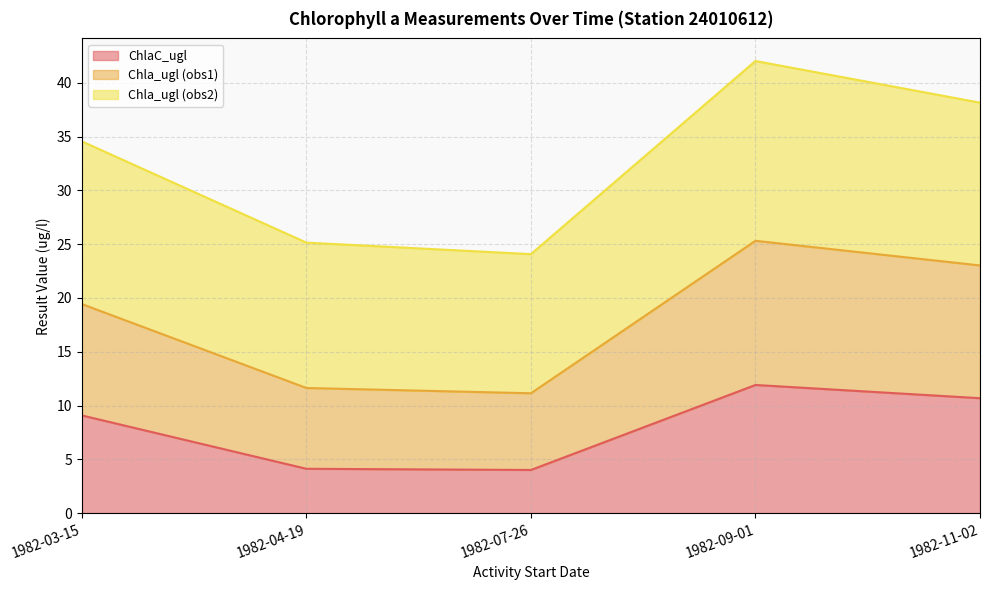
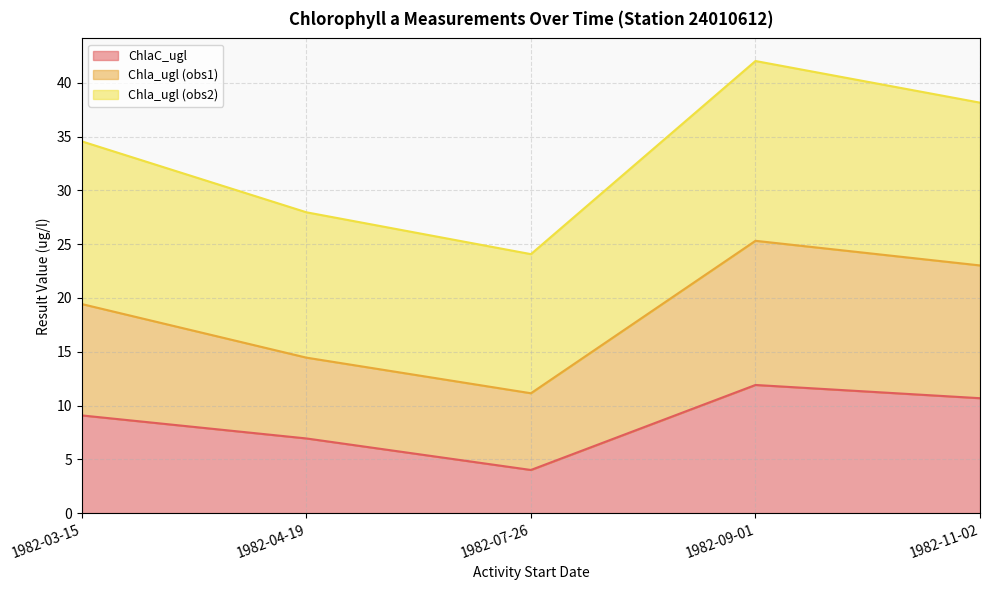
ChlaC_ugl, 1982-04-19: 4.1 -> 6.9
